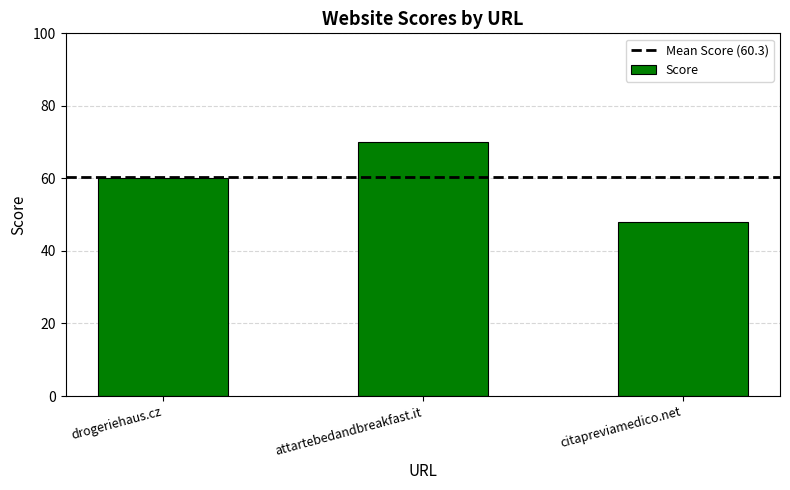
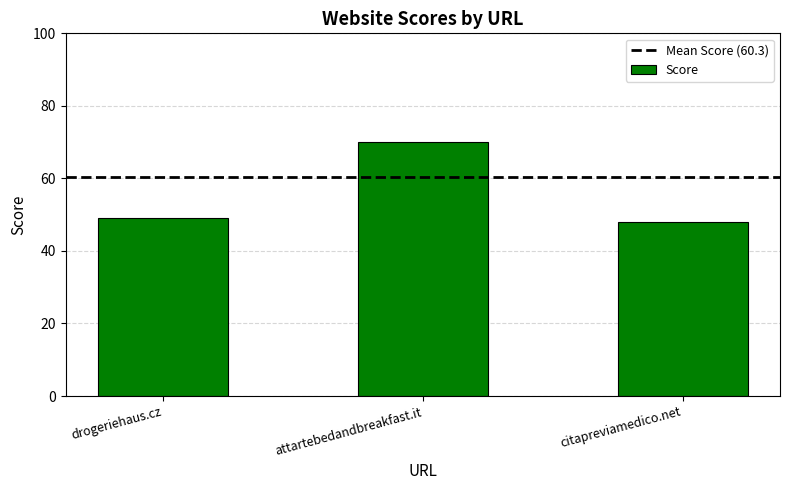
drogeriehaus.cz: 60 -> 49
